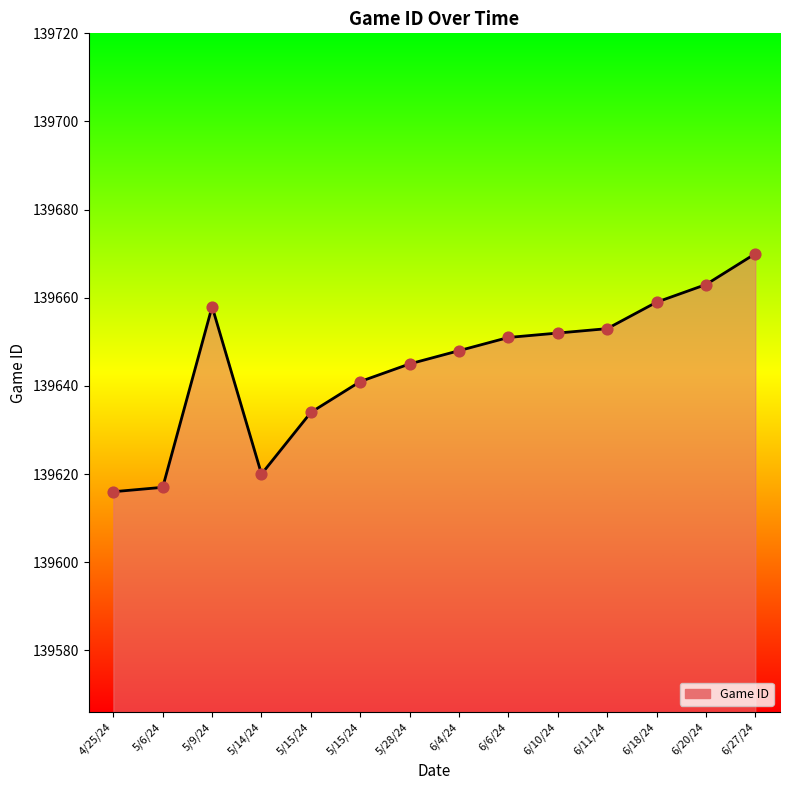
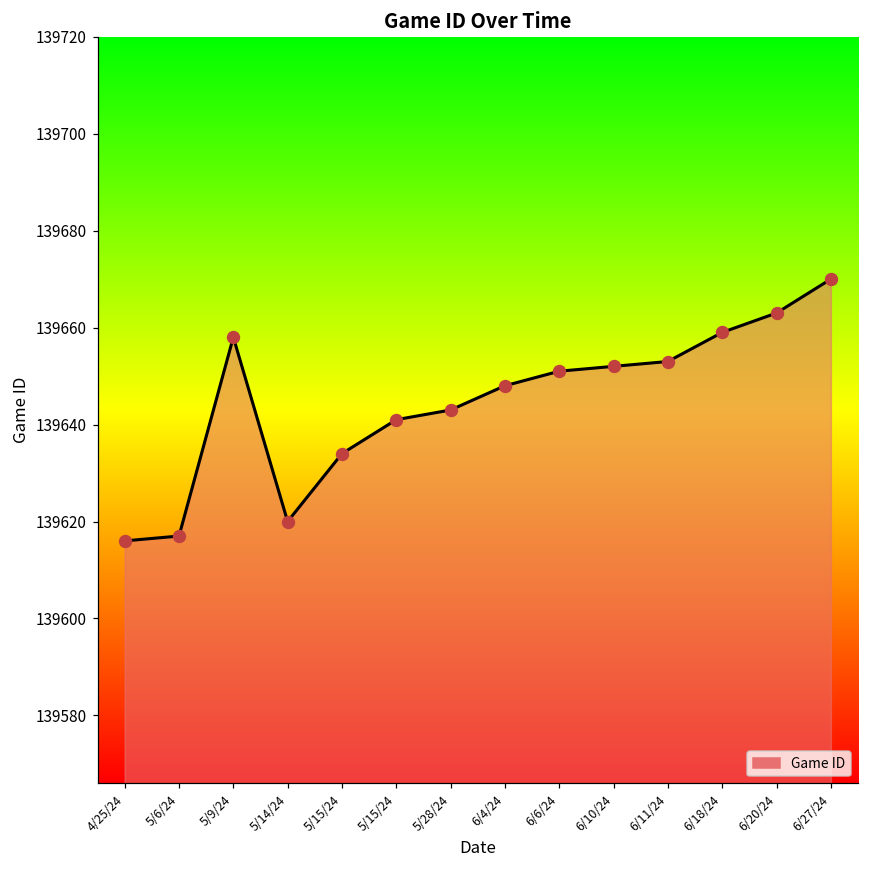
5/28/24: 139645 -> 139643
